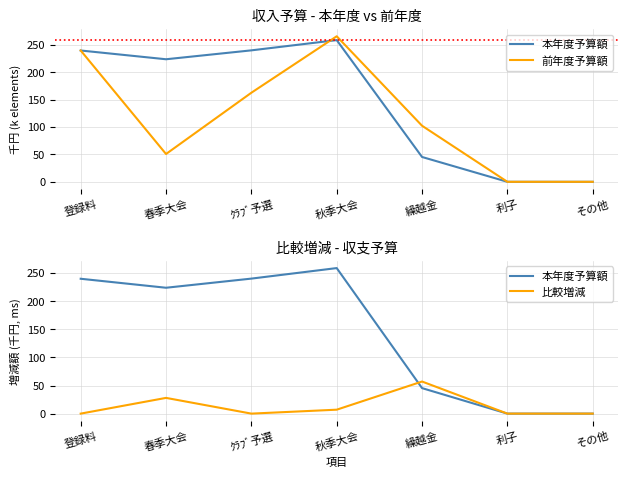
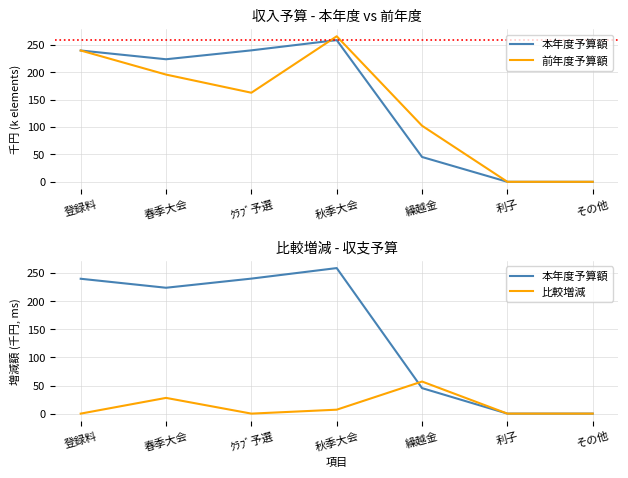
収入予算 - 本年度 vs 前年度, 前年度予算額, 春季大会: 50 -> 200
